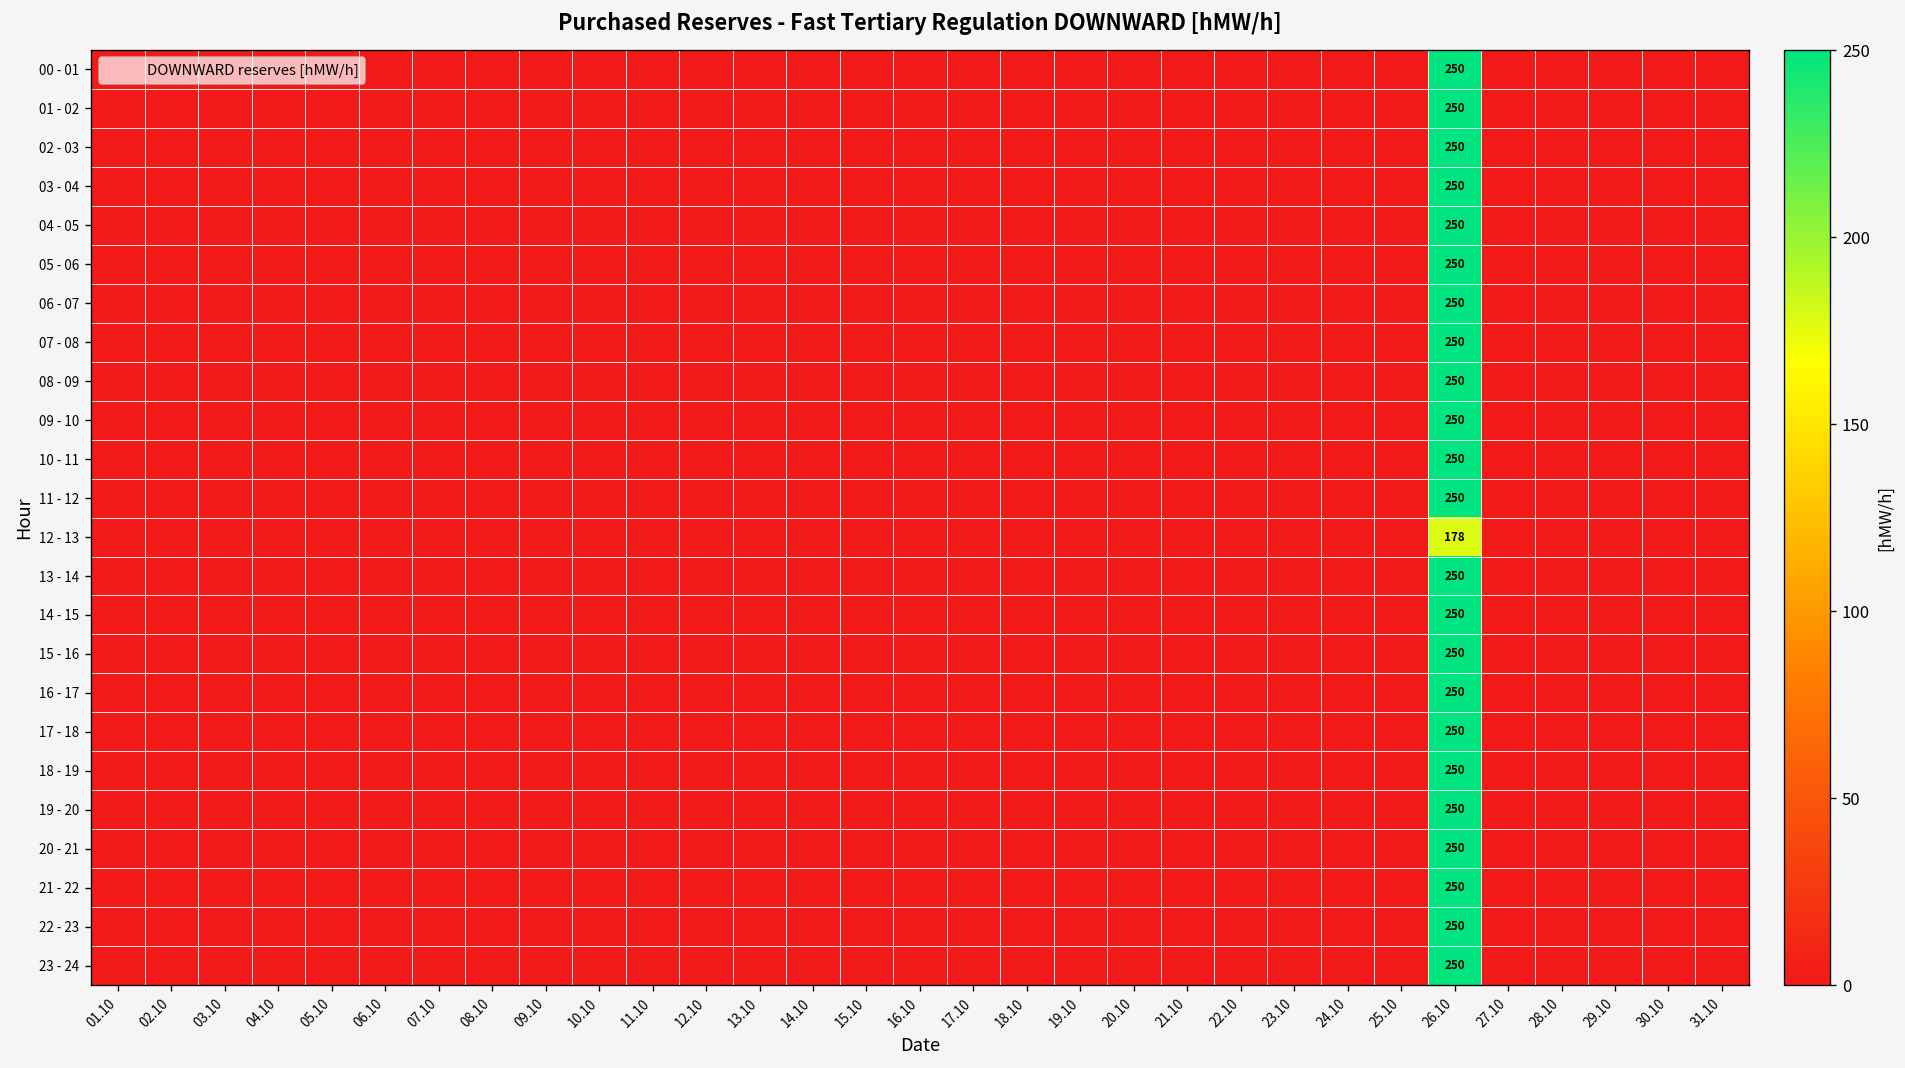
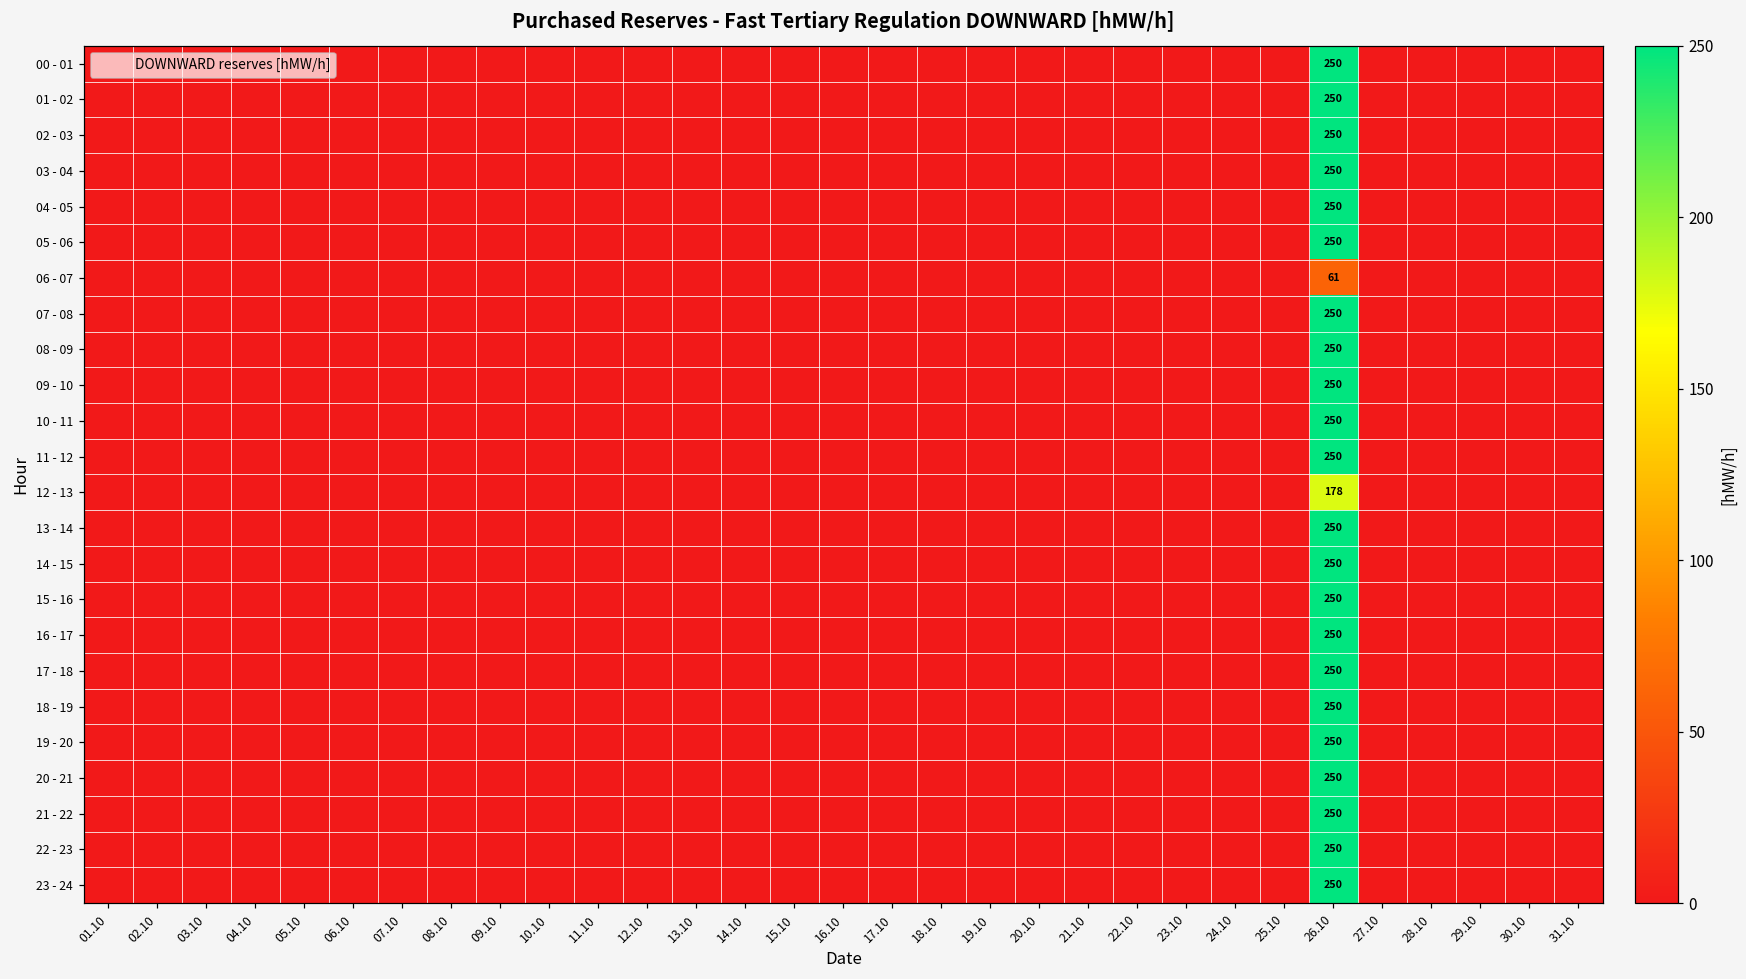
06 - 07, 26.10: 250 -> 61
